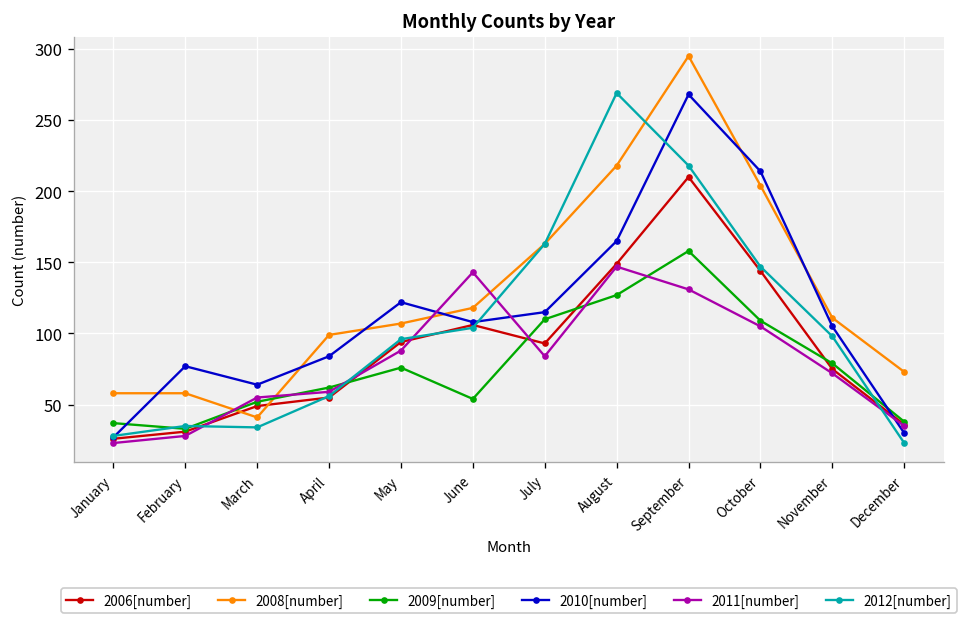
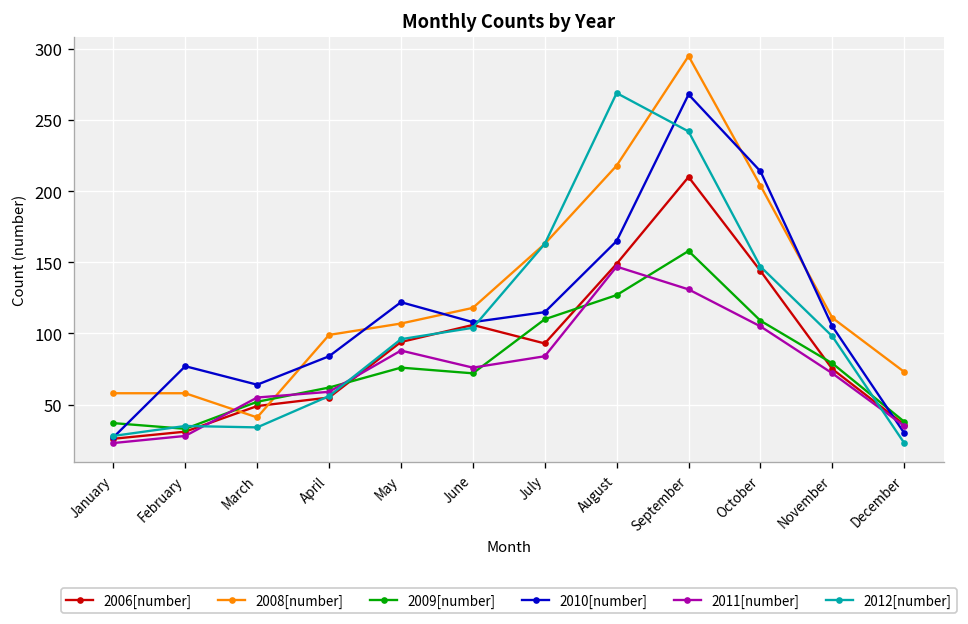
2009[number], June: 54 -> 72
2011[number], June: 143 -> 76
2012[number], September: 218 -> 242
